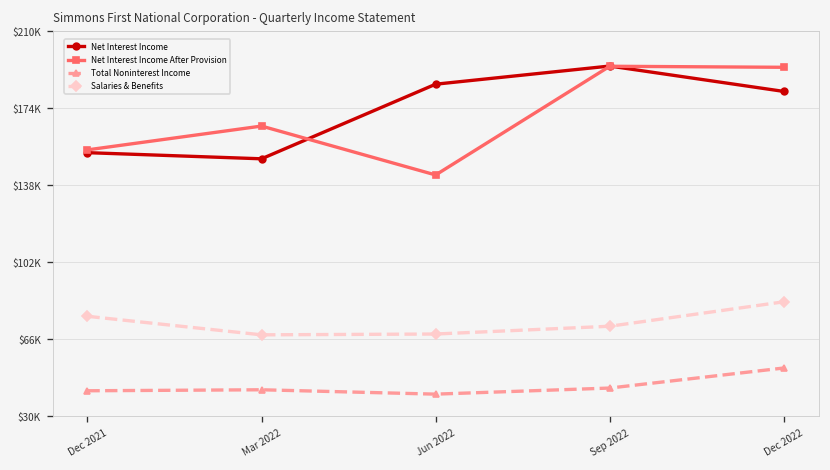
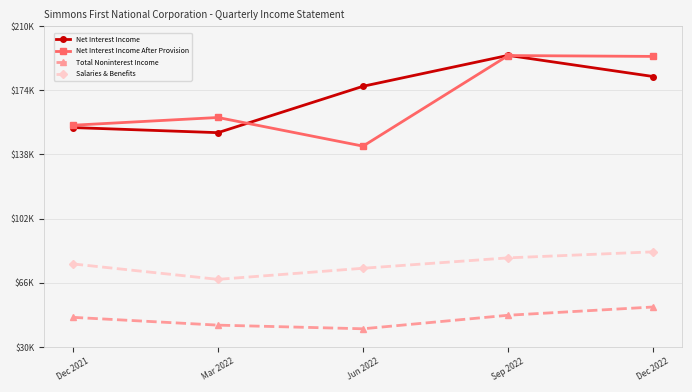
Total Noninterest Income, Dec 2021: $42000 -> $47000
Net Interest Income After Provision, Mar 2022: $166000 -> $159000
Net Interest Income, Jun 2022: $185000 -> $176000
Salaries & Benefits, Jun 2022: $68000 -> $74000
Total Noninterest Income, Sep 2022: $43000 -> $48000
Salaries & Benefits, Sep 2022: $72000 -> $80000
